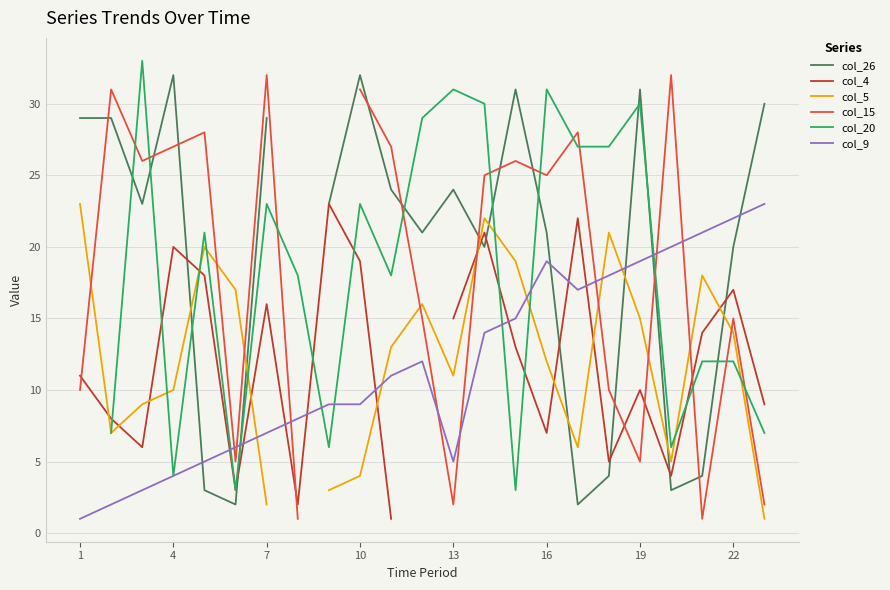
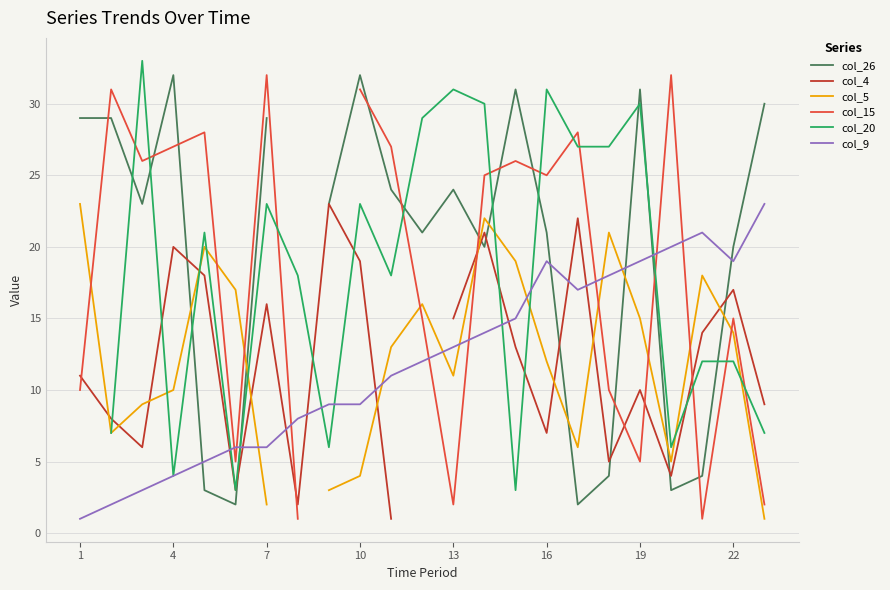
col_9, 7: 7 -> 6
col_9, 13: 5 -> 13
col_9, 22: 22 -> 19
